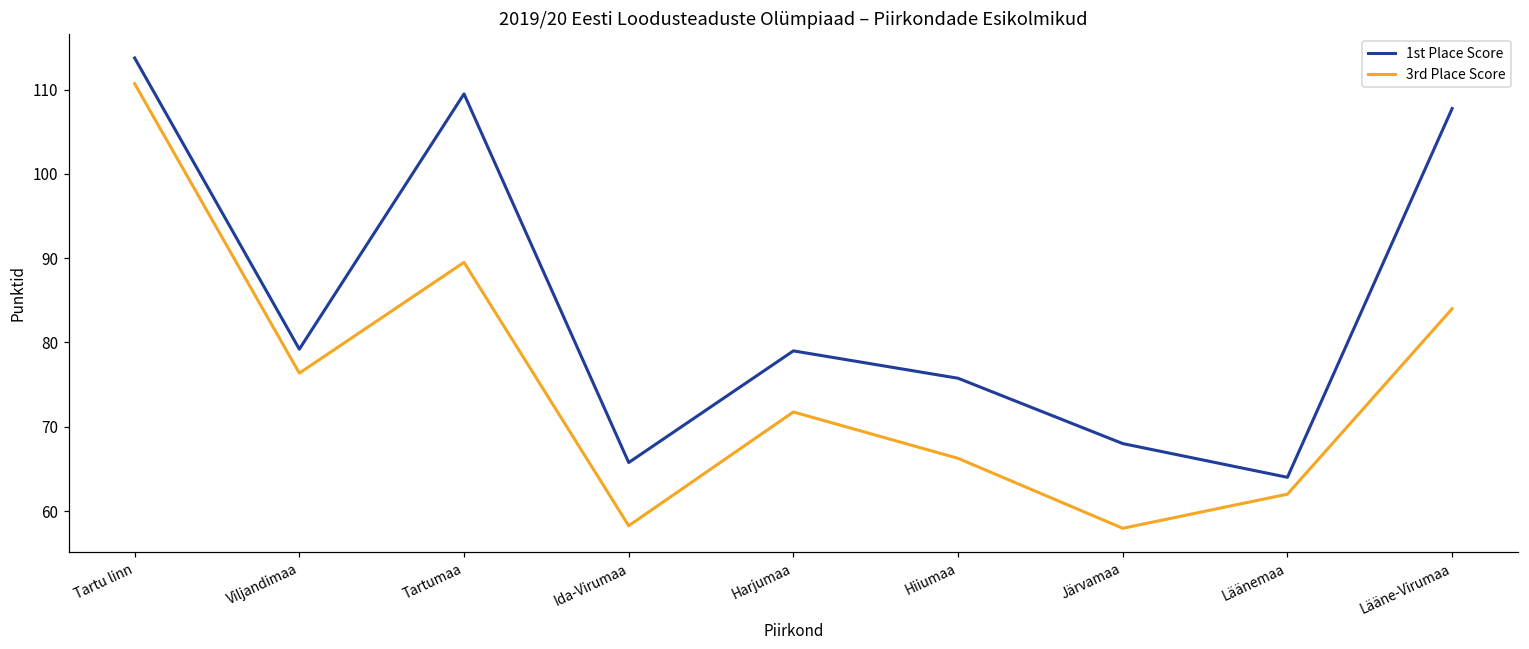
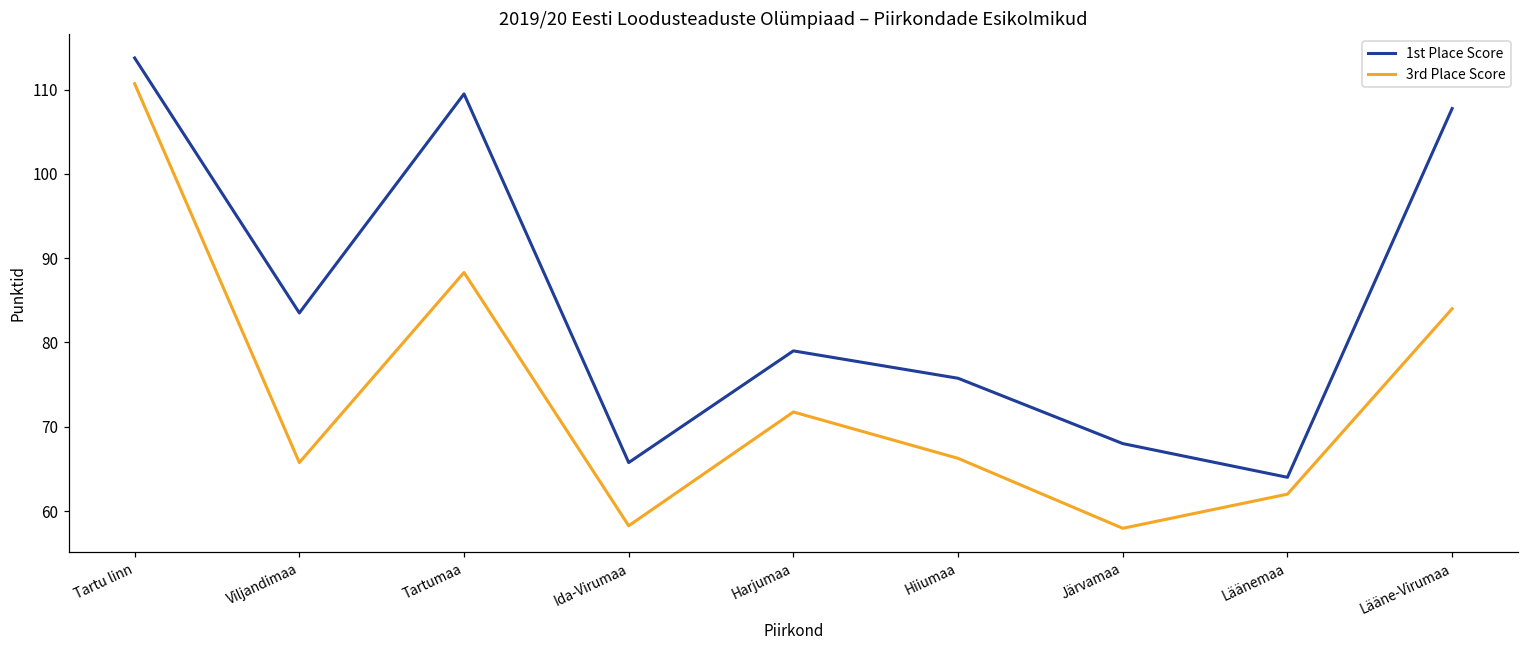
1st Place Score, Viljandimaa: 79 -> 84
3rd Place Score, Viljandimaa: 76 -> 66
3rd Place Score, Tartumaa: 90 -> 88
